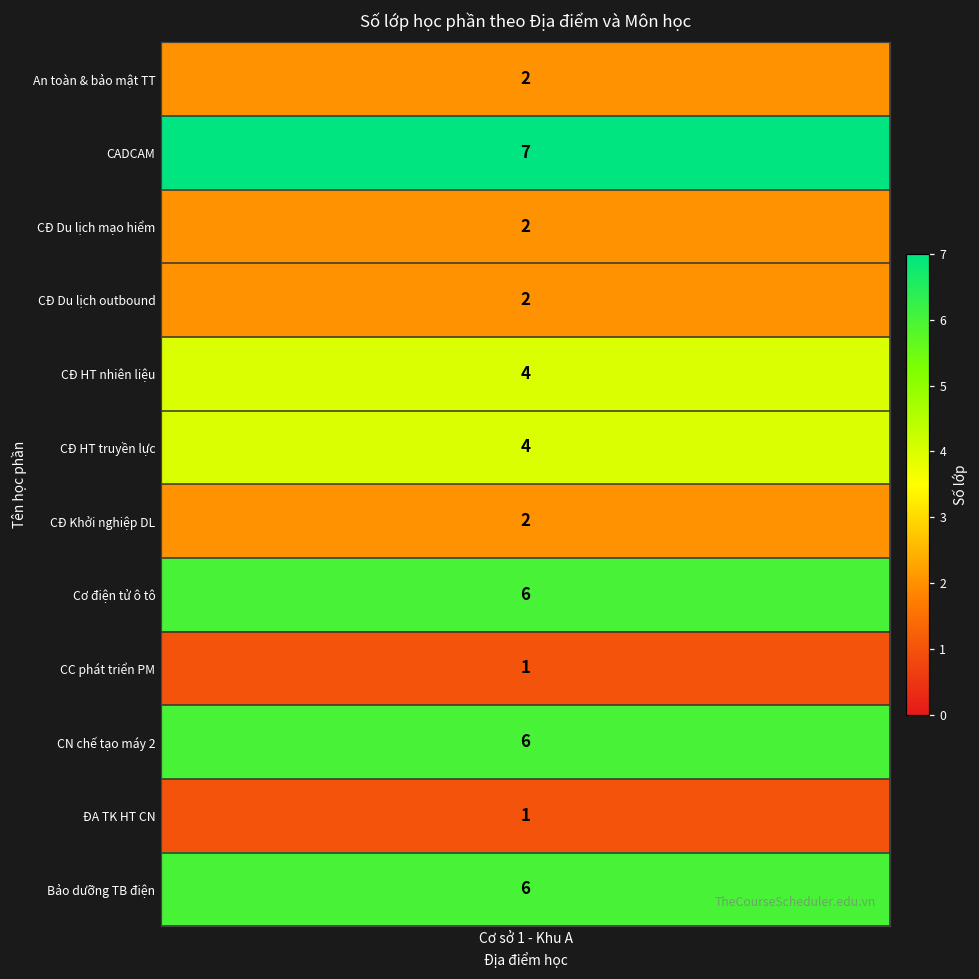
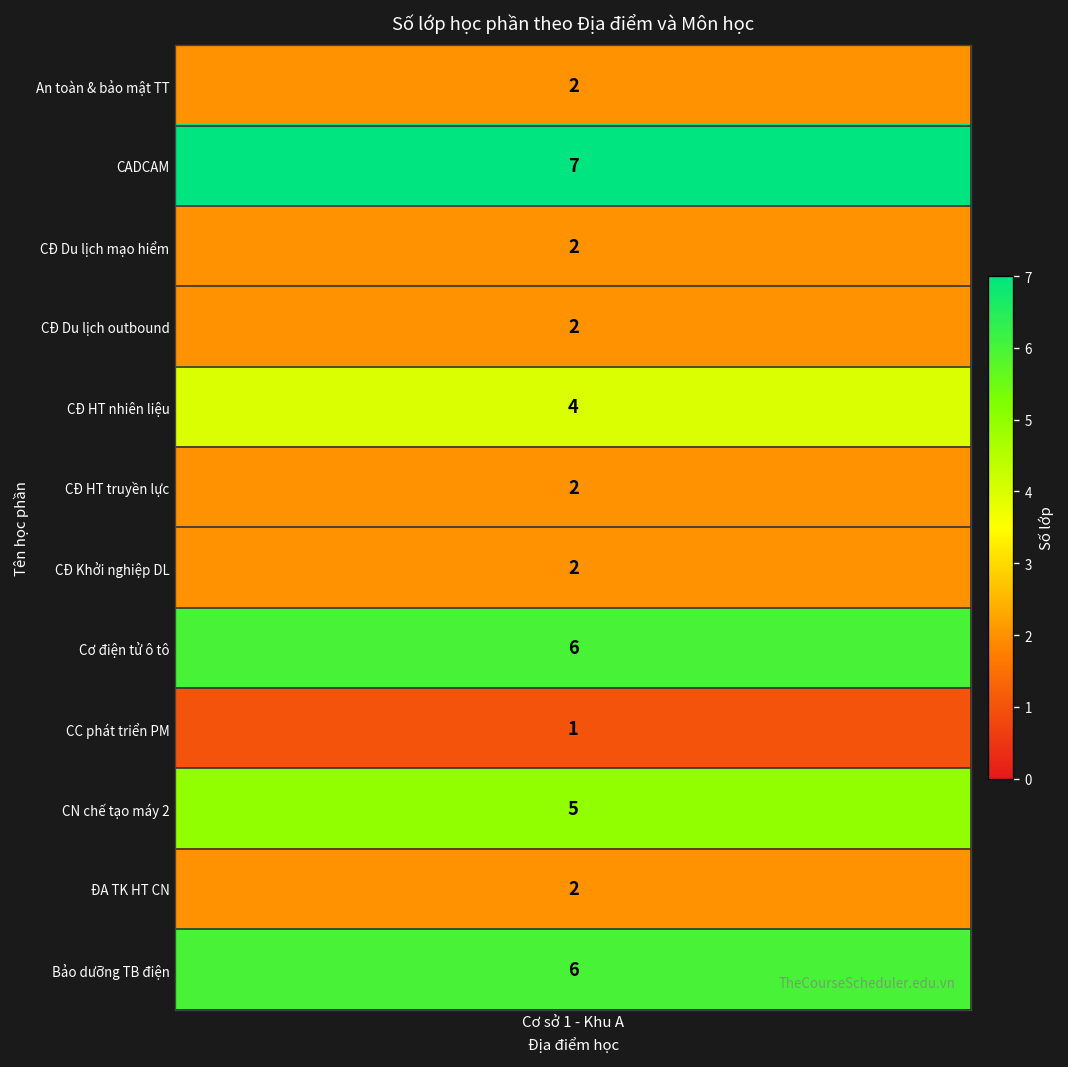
CĐ HT truyền lực, Cơ sở 1 - Khu A: 4 -> 2
CN chế tạo máy 2, Cơ sở 1 - Khu A: 6 -> 5
ĐA TK HT CN, Cơ sở 1 - Khu A: 1 -> 2
